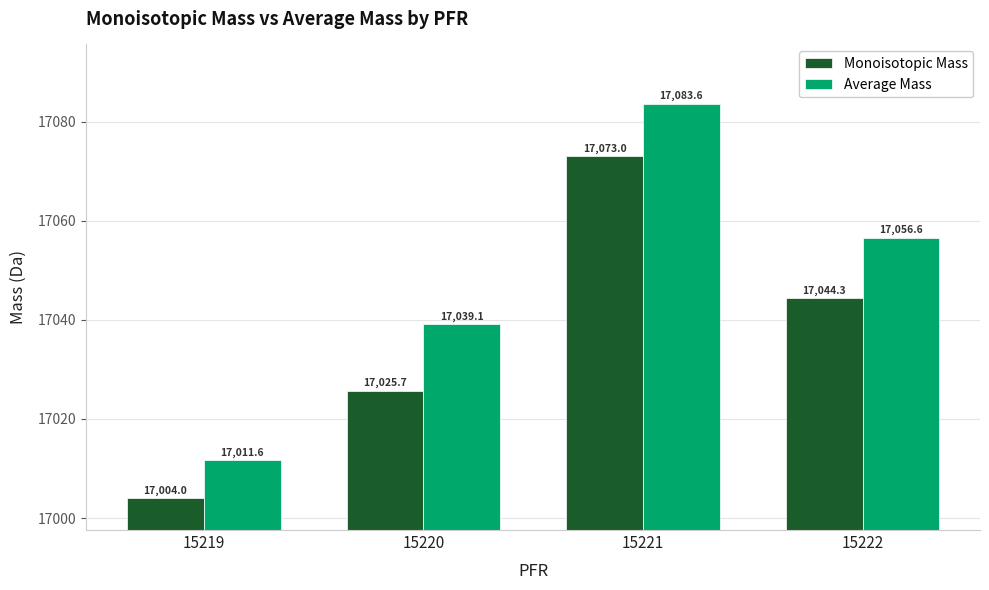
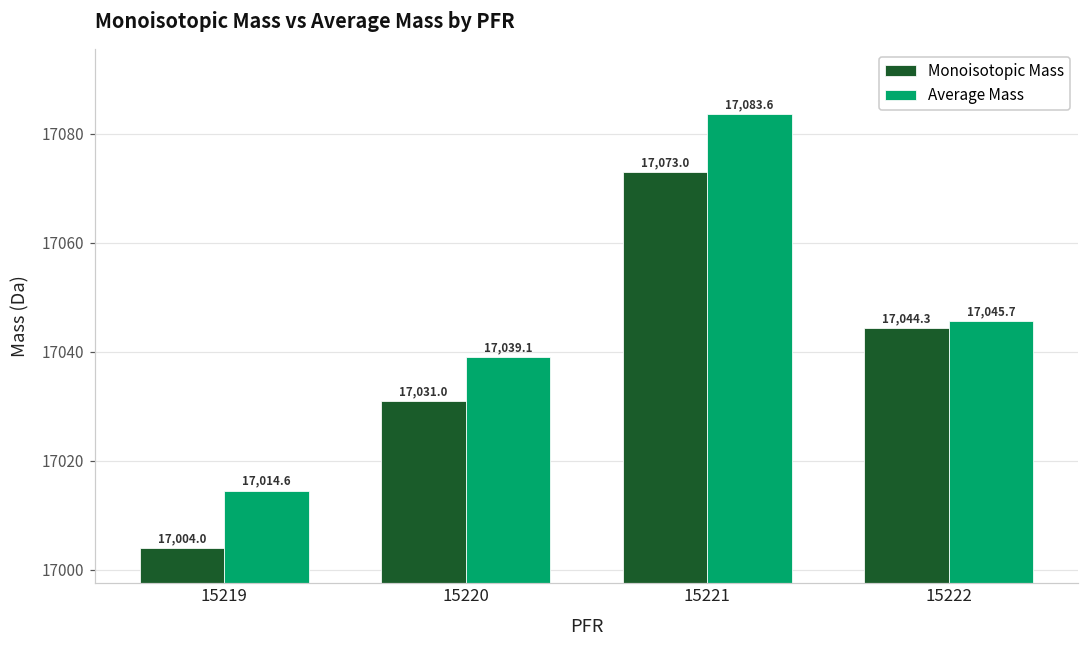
Average Mass, 15219: 17,011.6 -> 17,014.6
Monoisotopic Mass, 15220: 17,025.7 -> 17,031.0
Average Mass, 15222: 17,056.6 -> 17,045.7
